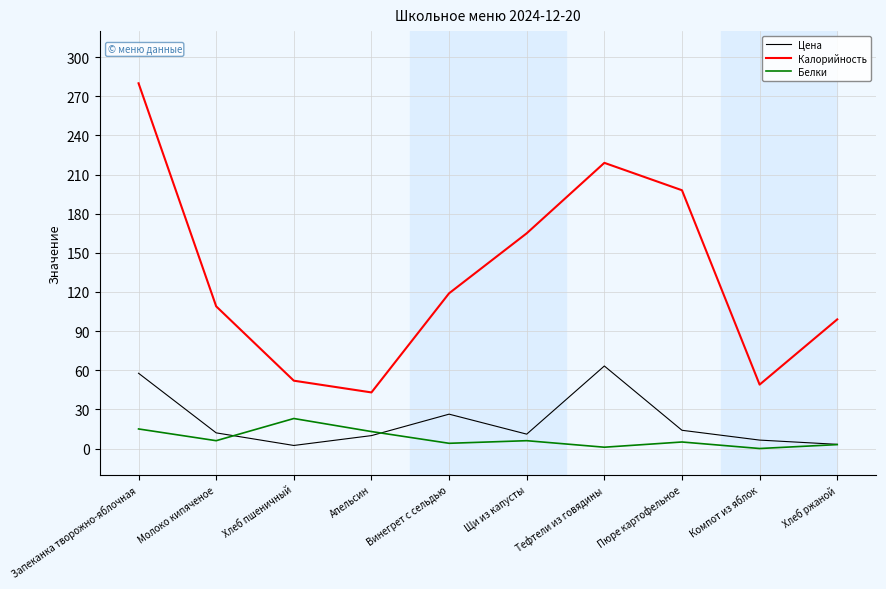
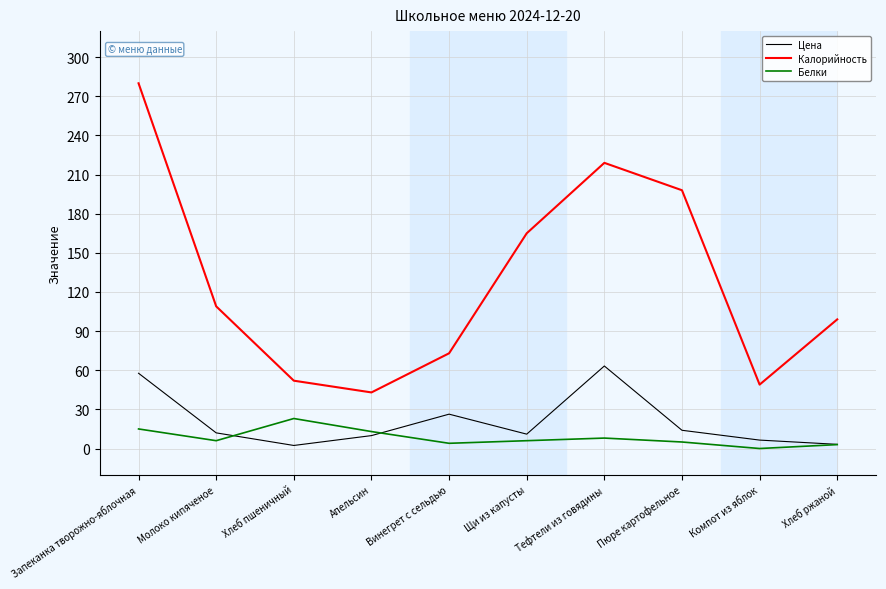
Калорийность, Винегрет с сельдью: 119 -> 73
Белки, Тефтели из говядины: 1 -> 8
